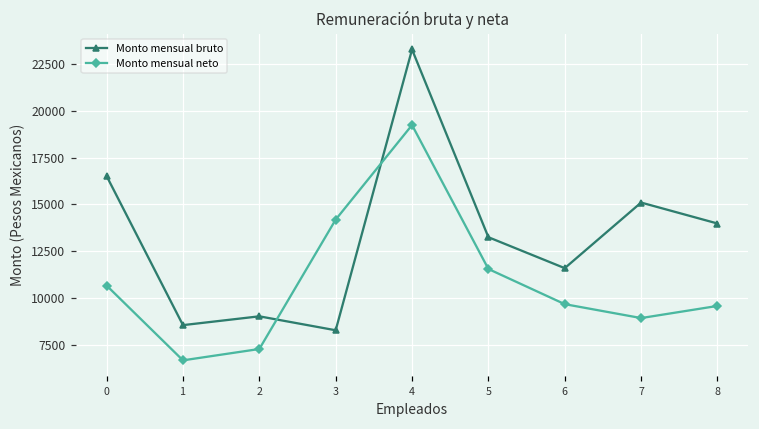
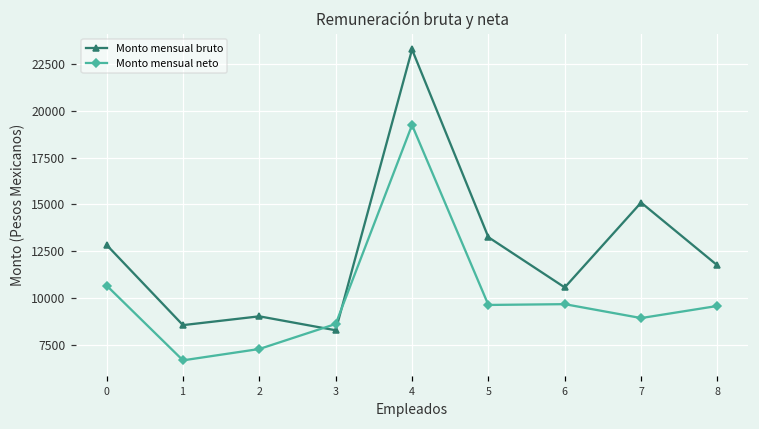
Monto mensual bruto, 0: 16500 -> 12800
Monto mensual neto, 3: 14200 -> 8600
Monto mensual neto, 5: 11500 -> 9600
Monto mensual bruto, 6: 11600 -> 10600
Monto mensual bruto, 8: 14000 -> 11700
